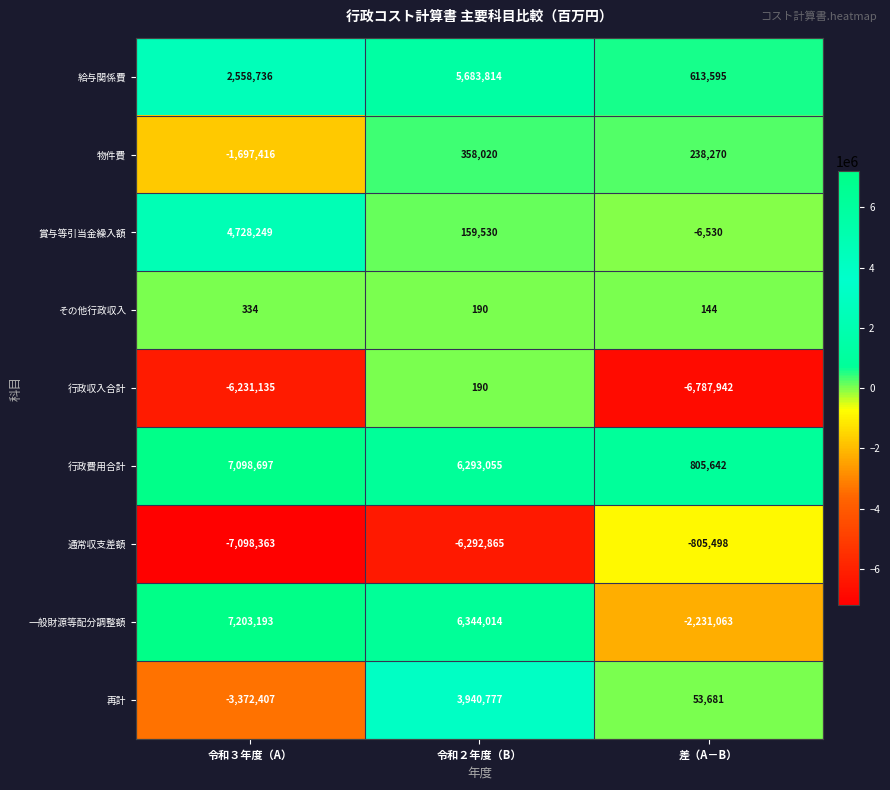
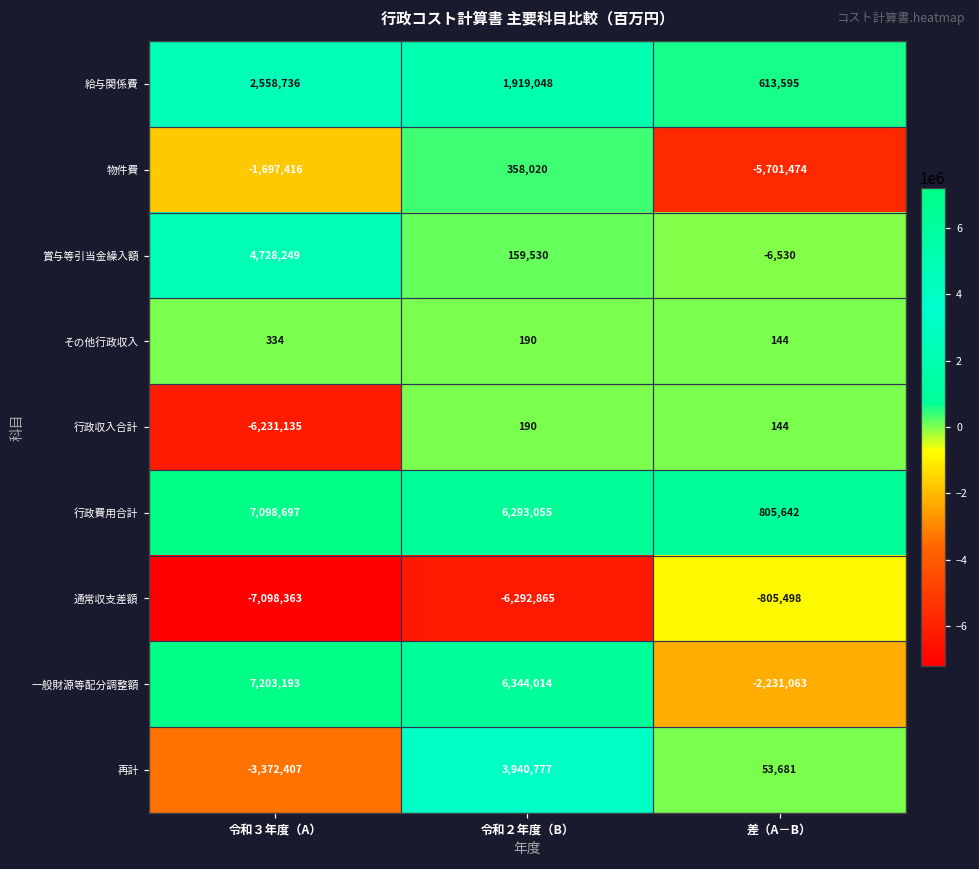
給与関係費, 令和２年度（B）: 5,683,814 -> 1,919,048
物件費, 差（A－B）: 238,270 -> -5,701,474
行政収入合計, 差（A－B）: -6,787,942 -> 144
